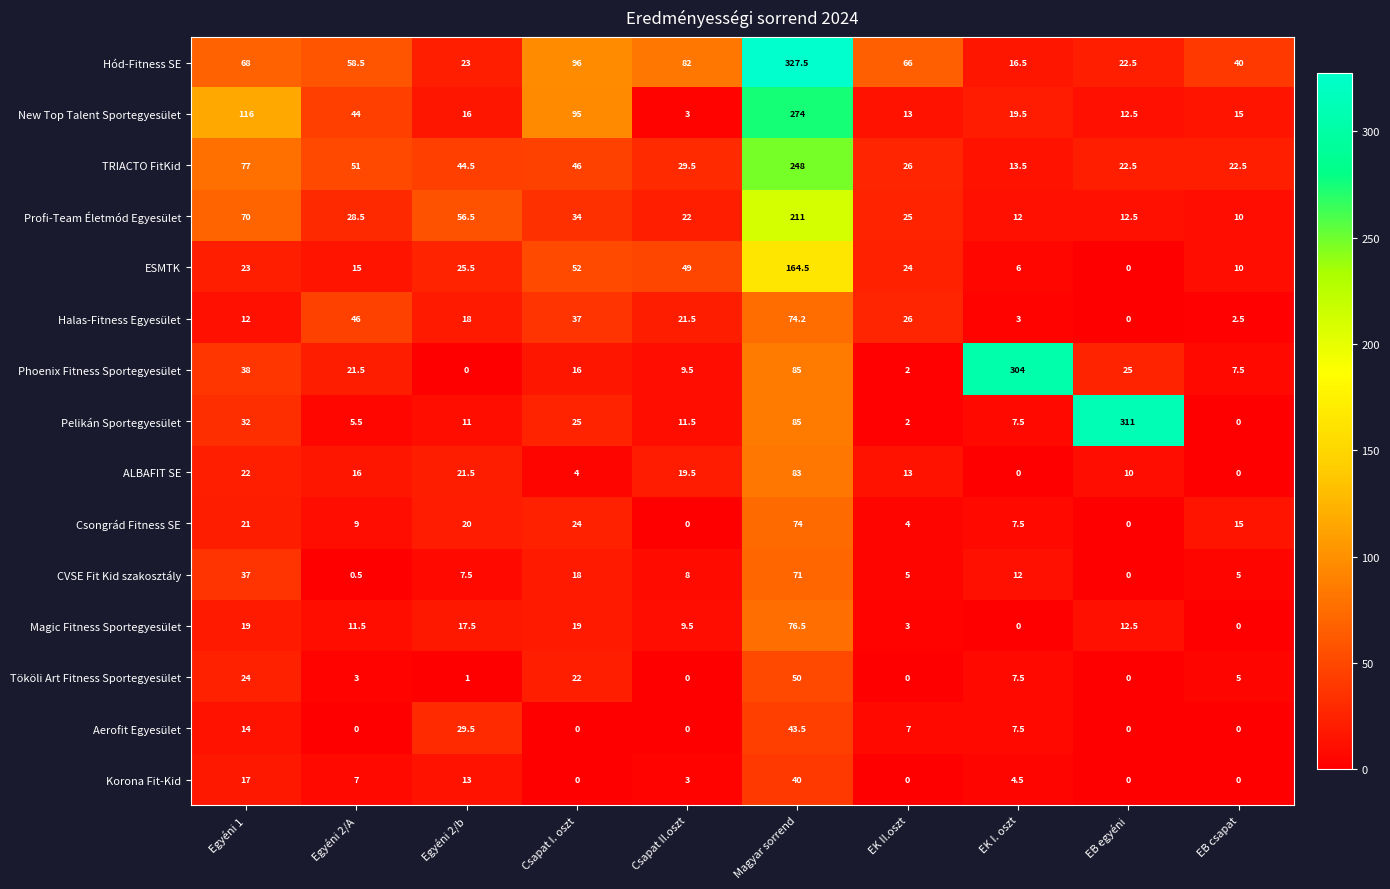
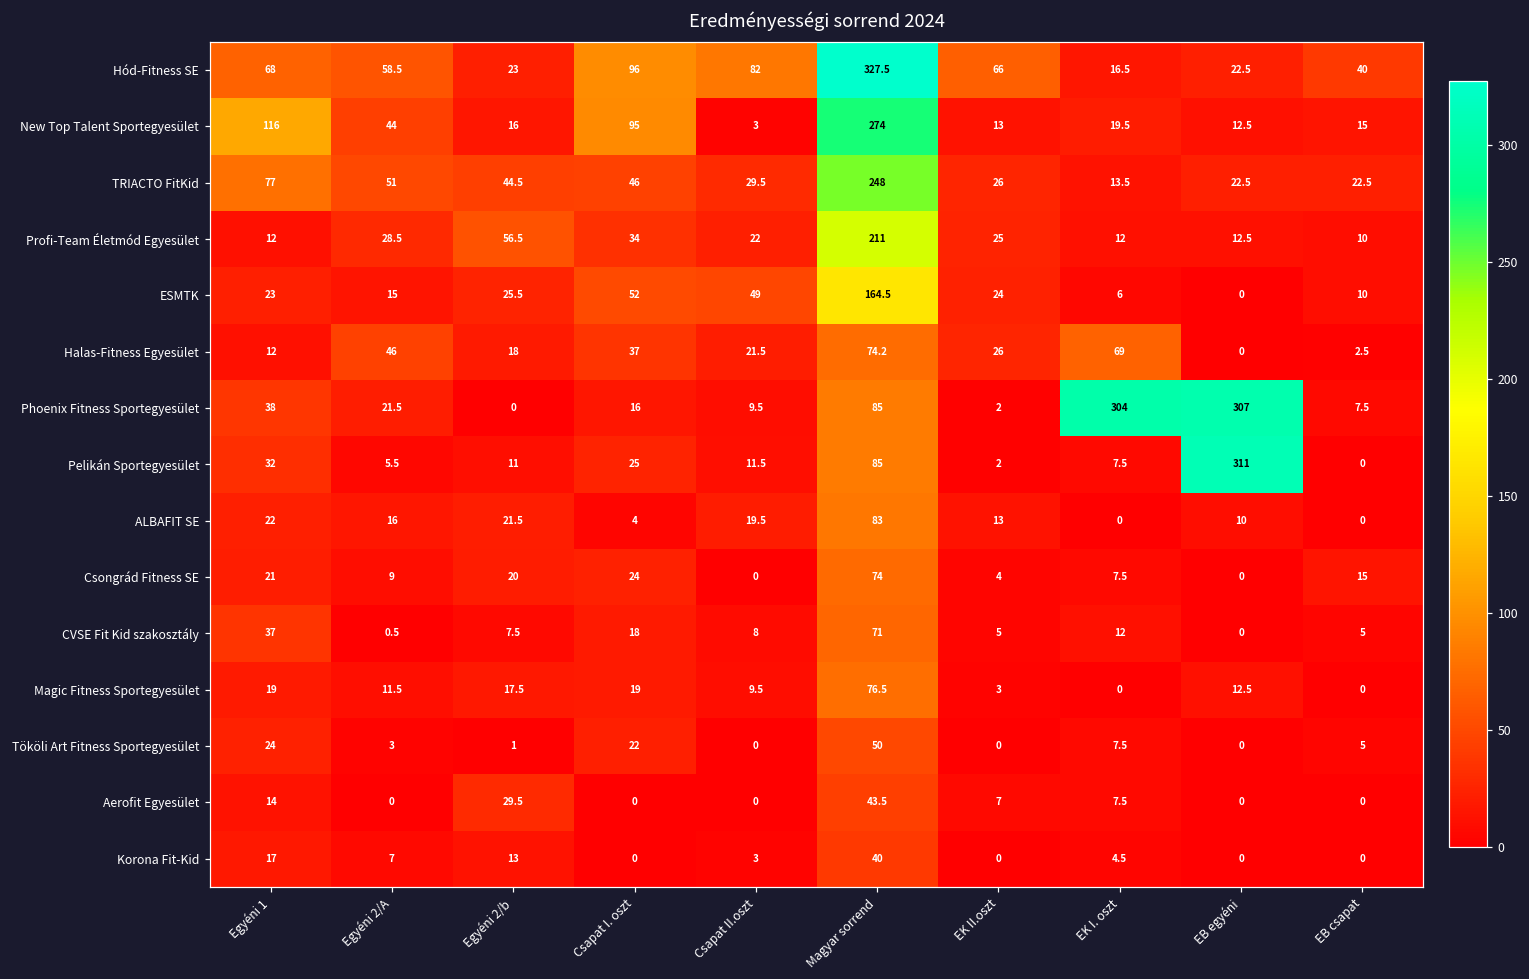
Profi-Team Életmód Egyesület, Egyéni 1: 70 -> 12
Halas-Fitness Egyesület, EK I. oszt: 3 -> 69
Phoenix Fitness Sportegyesület, EB egyéni: 25 -> 307
